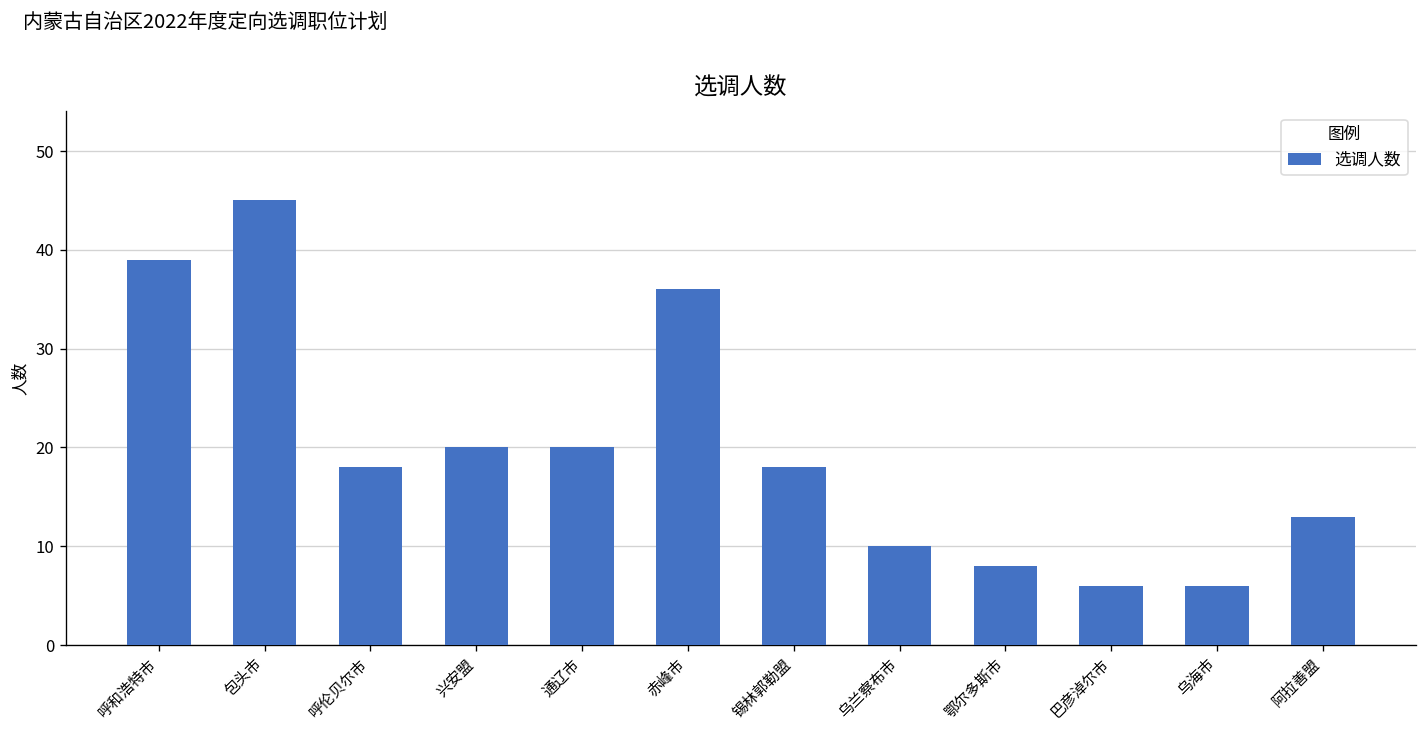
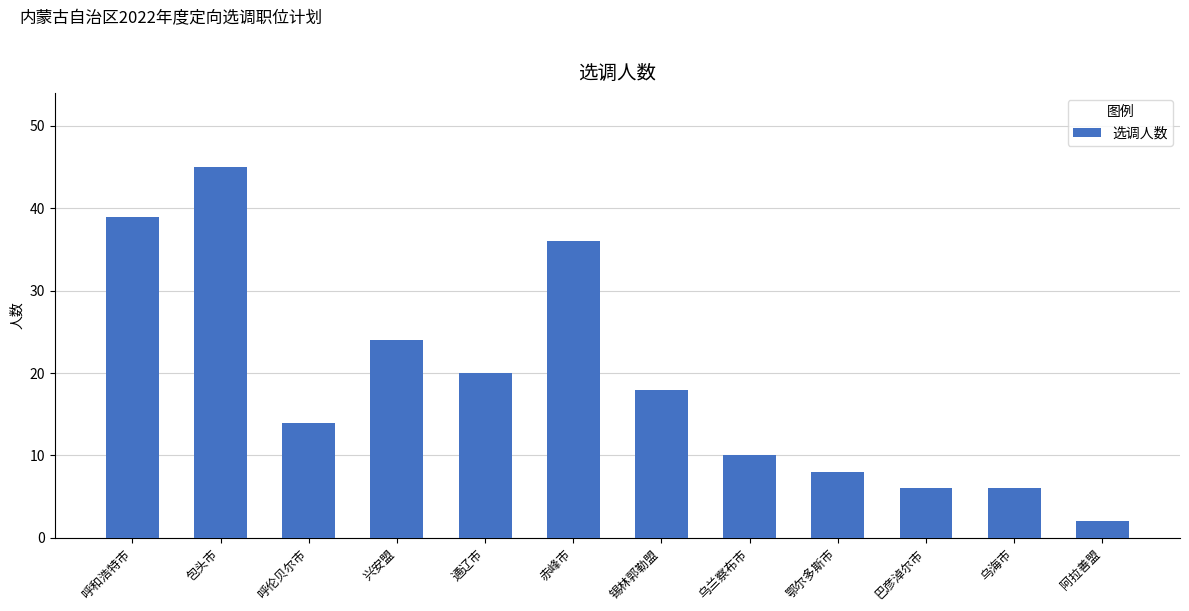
呼伦贝尔市: 18 -> 14
兴安盟: 20 -> 24
阿拉善盟: 13 -> 2
